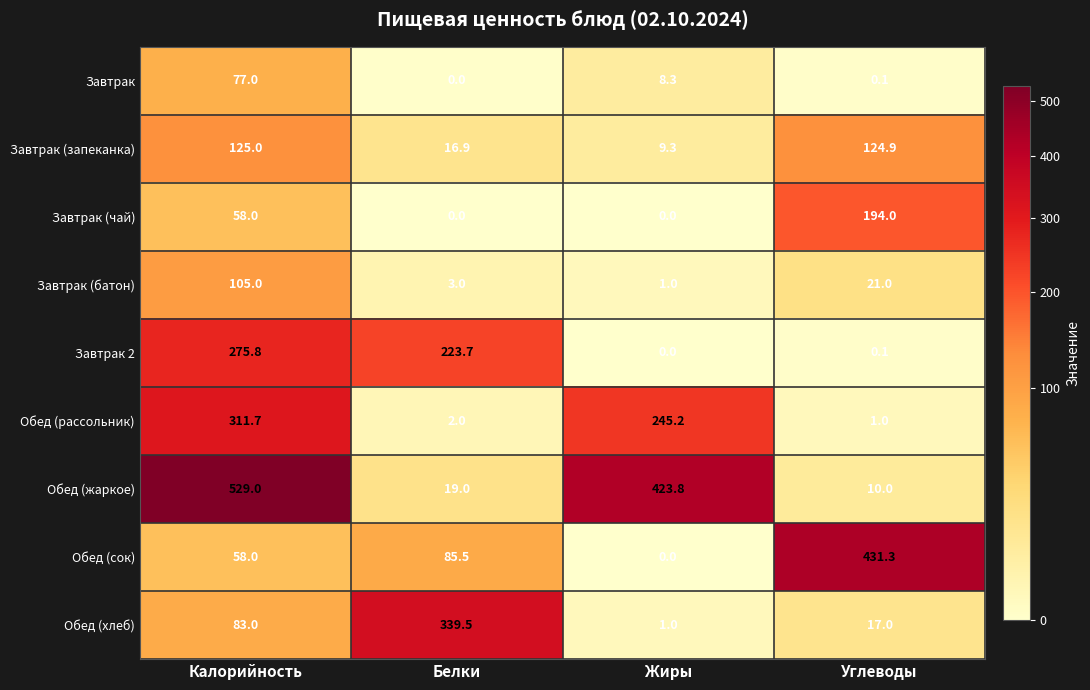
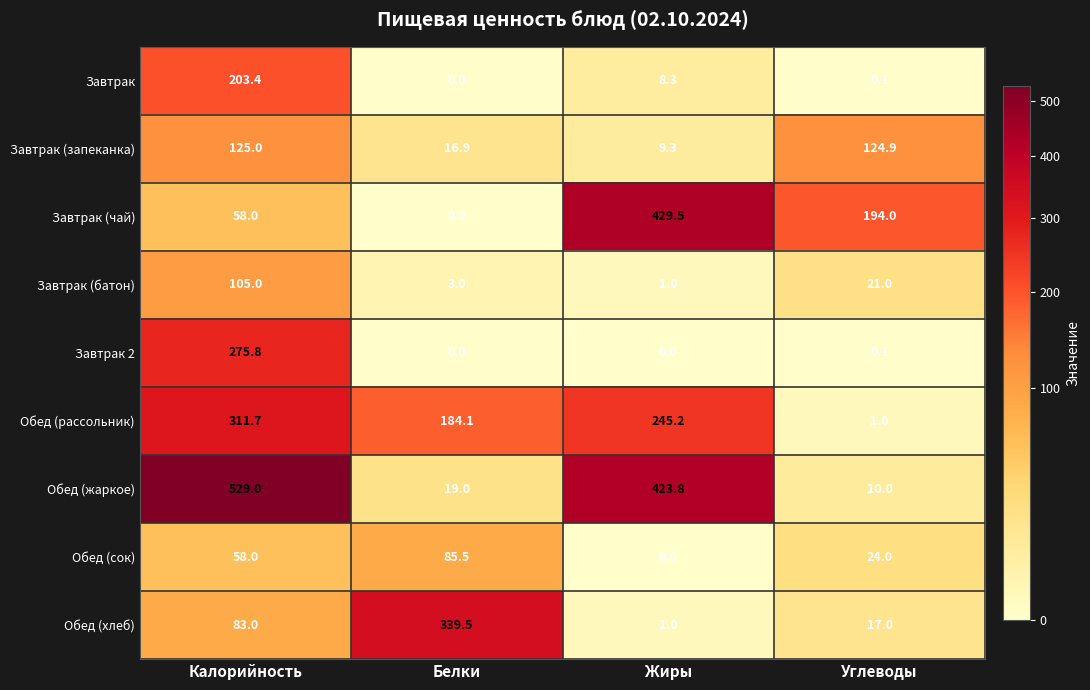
Завтрак, Калорийность: 77.0 -> 203.4
Завтрак (чай), Жиры: 0.0 -> 429.5
Завтрак 2, Белки: 223.7 -> 0.0
Обед (рассольник), Белки: 2.0 -> 184.1
Обед (сок), Углеводы: 431.3 -> 24.0
